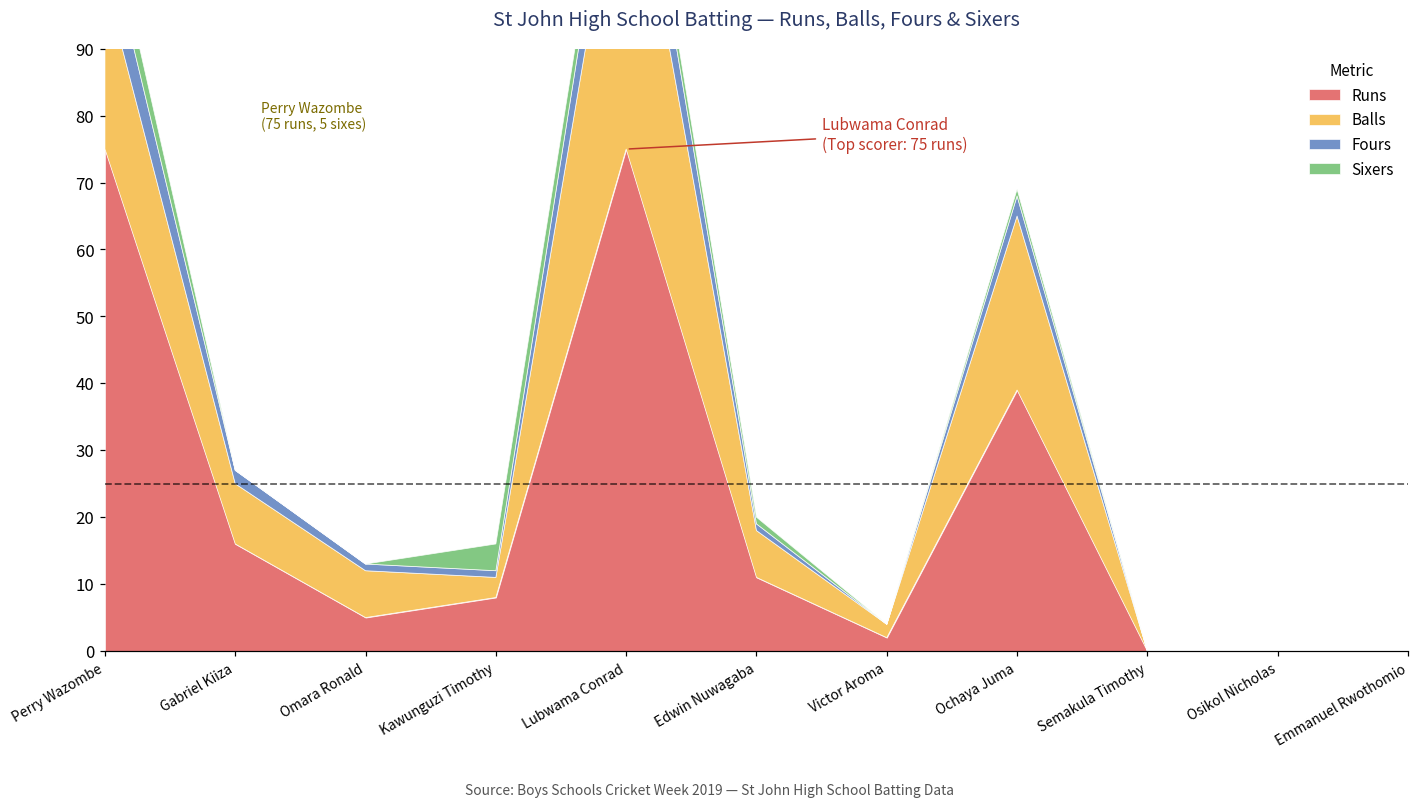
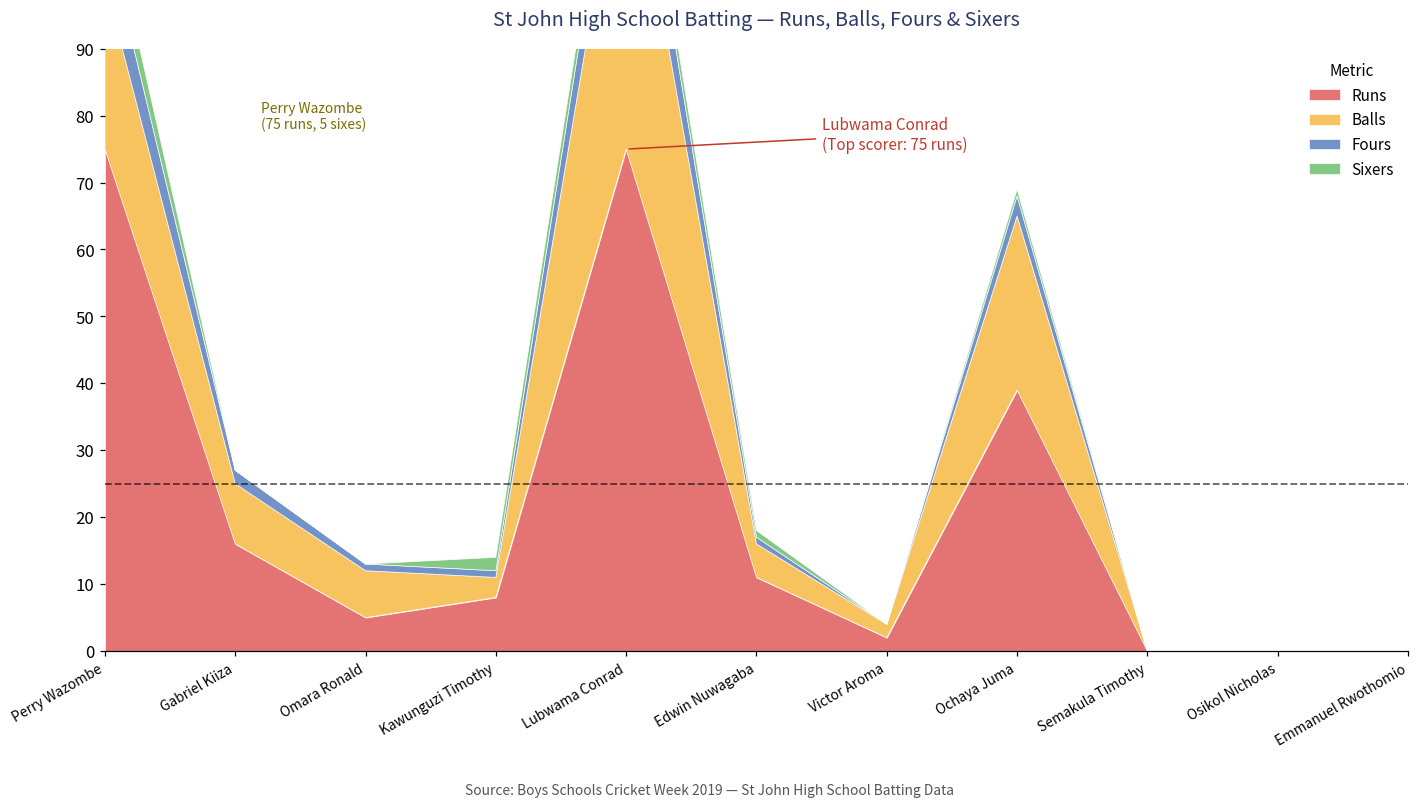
Sixers, Kawunguzi Timothy: 4 -> 2
Balls, Edwin Nuwagaba: 7 -> 5
